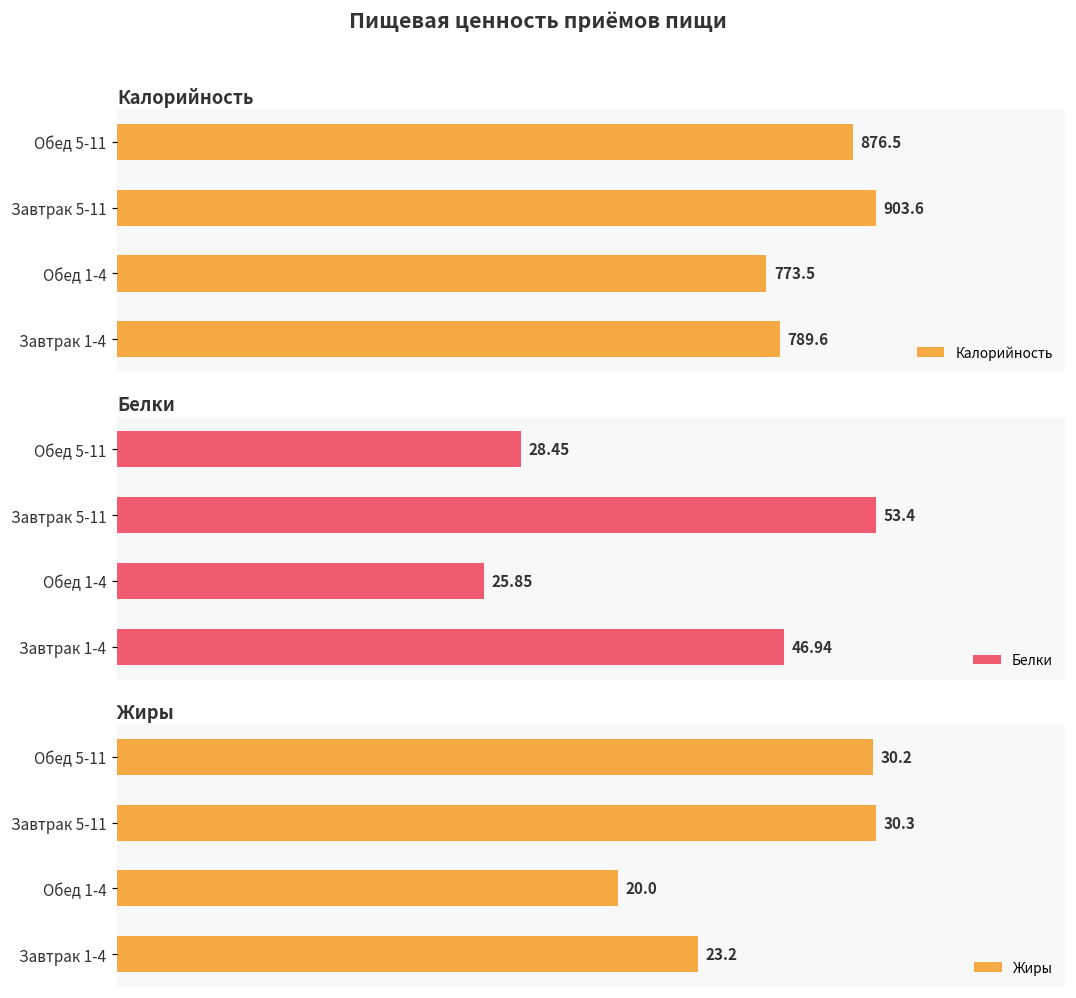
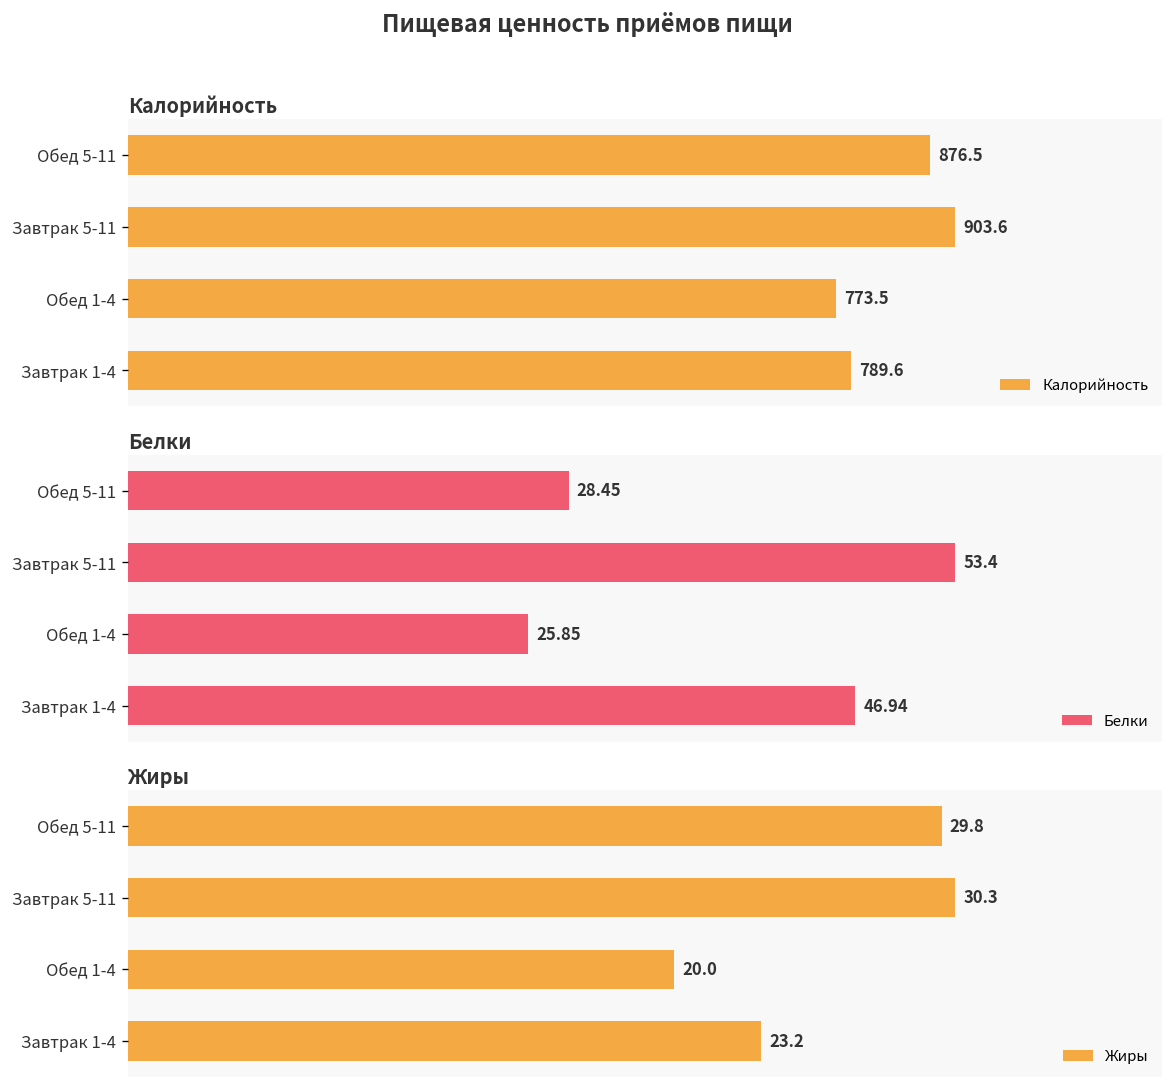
Жиры, Обед 5-11: 30.2 -> 29.8
